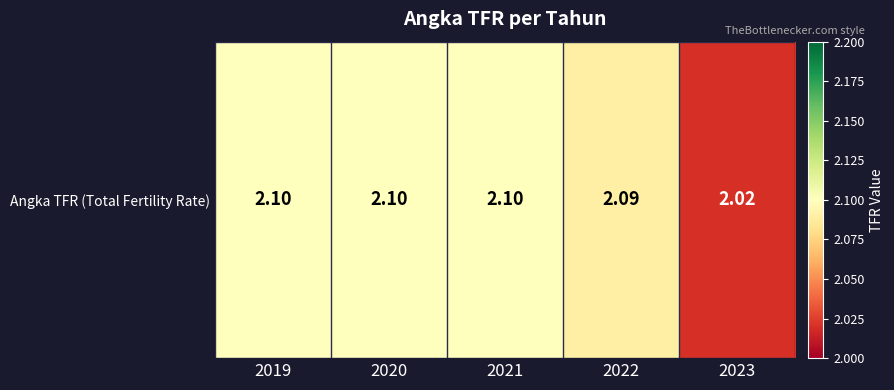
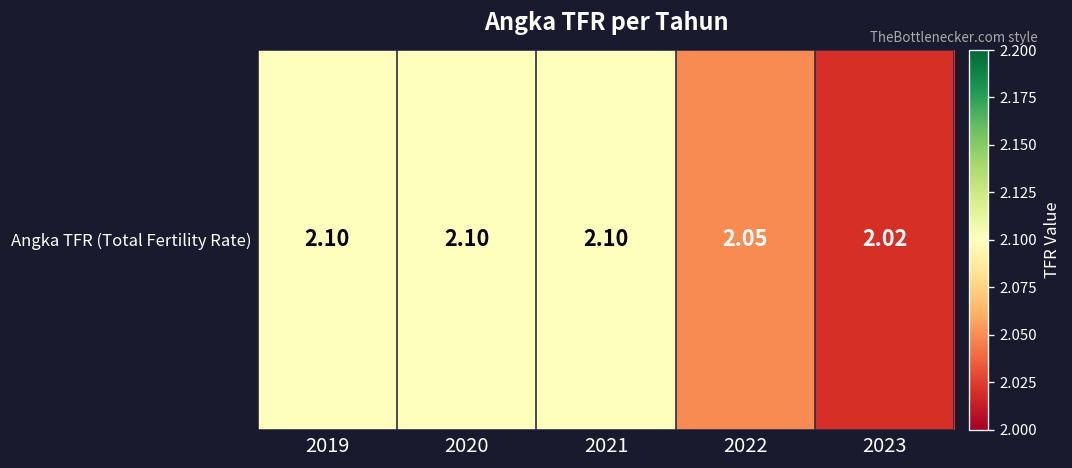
Angka TFR (Total Fertility Rate), 2022: 2.09 -> 2.05
